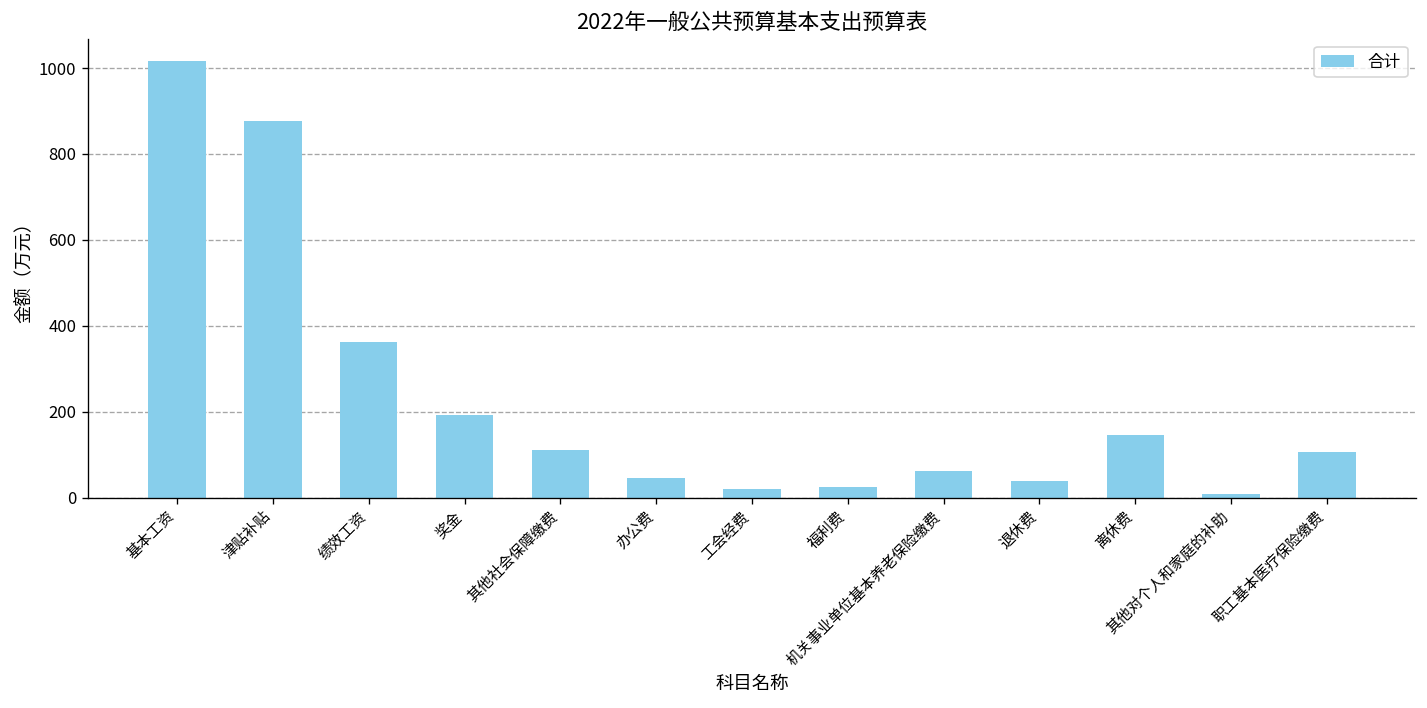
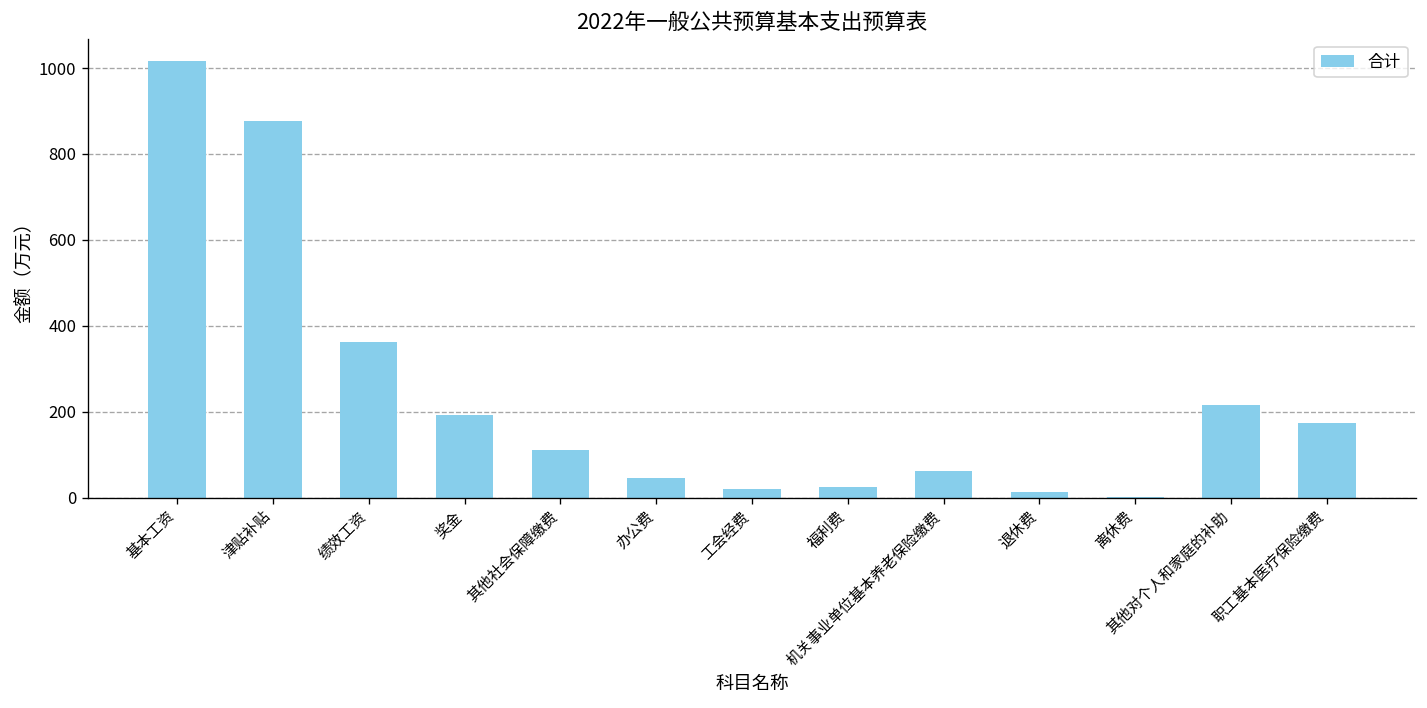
退休费: 40 -> 10
离休费: 150 -> 0
其他对个人和家庭的补助: 10 -> 220
职工基本医疗保险缴费: 110 -> 170
